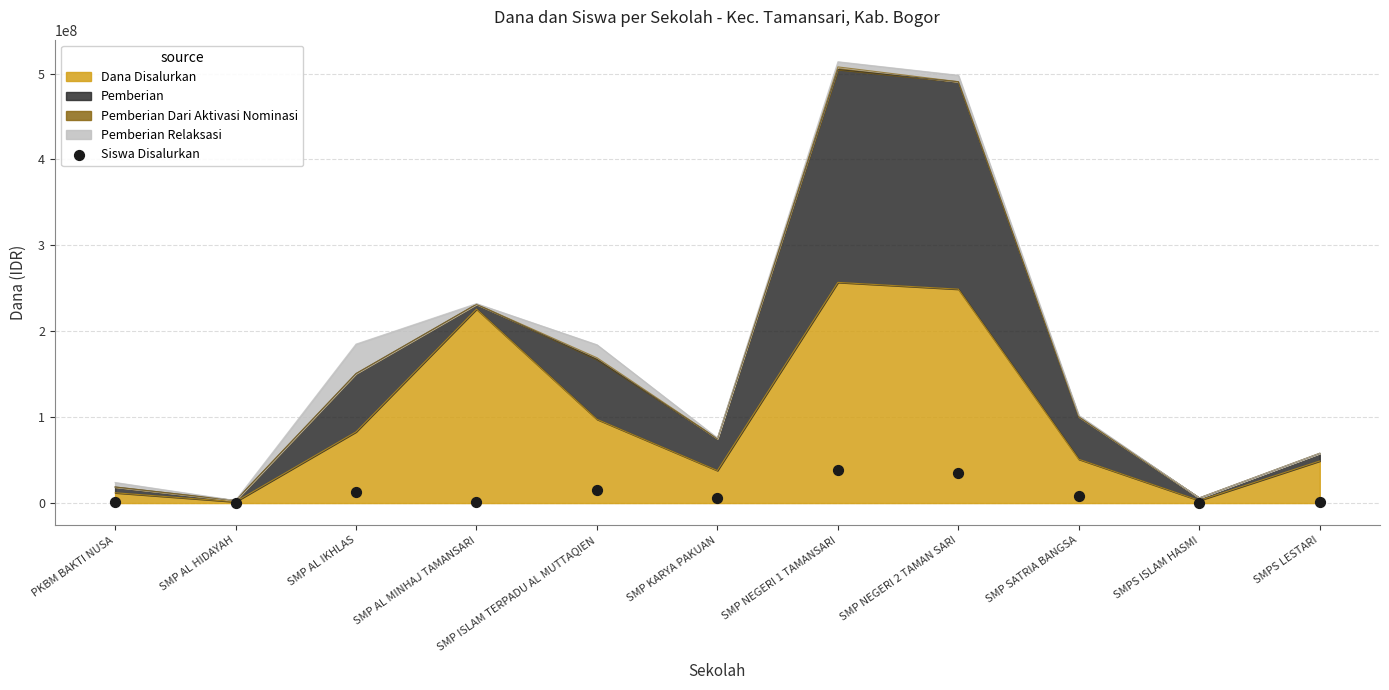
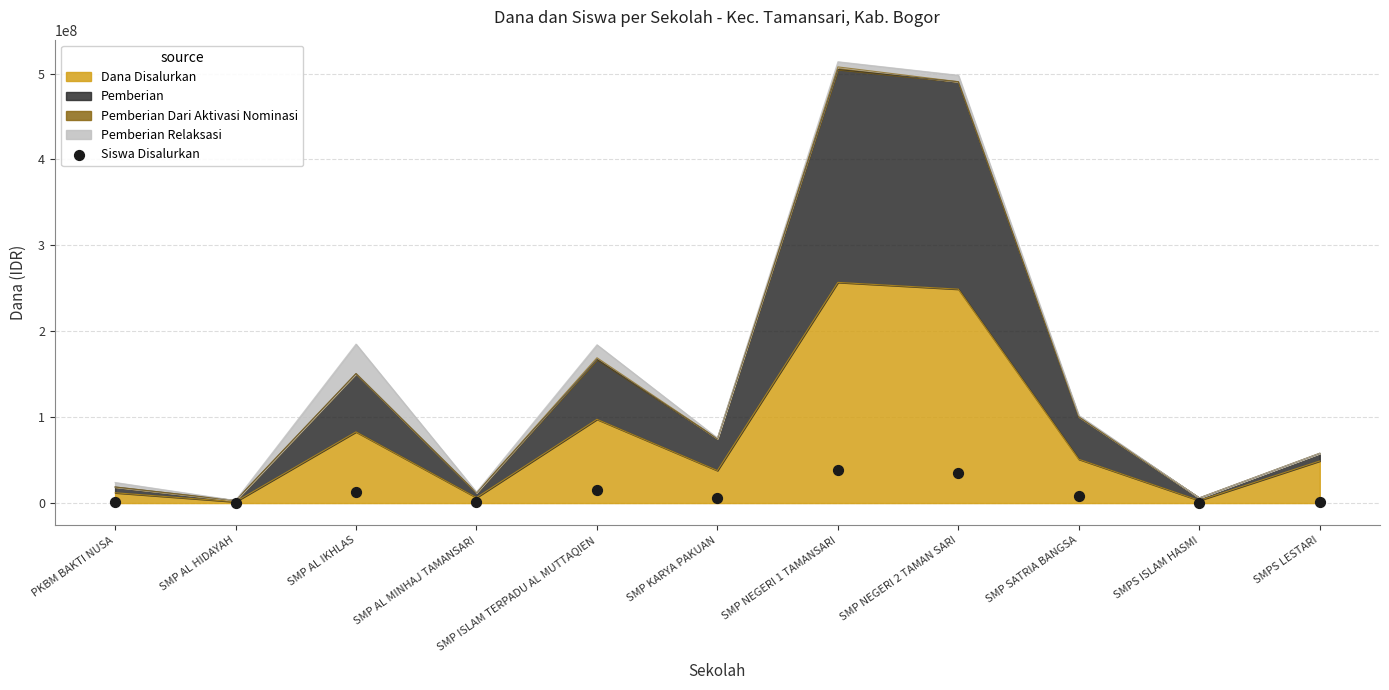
Dana Disalurkan, SMP AL MINHAJ TAMANSARI: 230000000 -> 10000000
